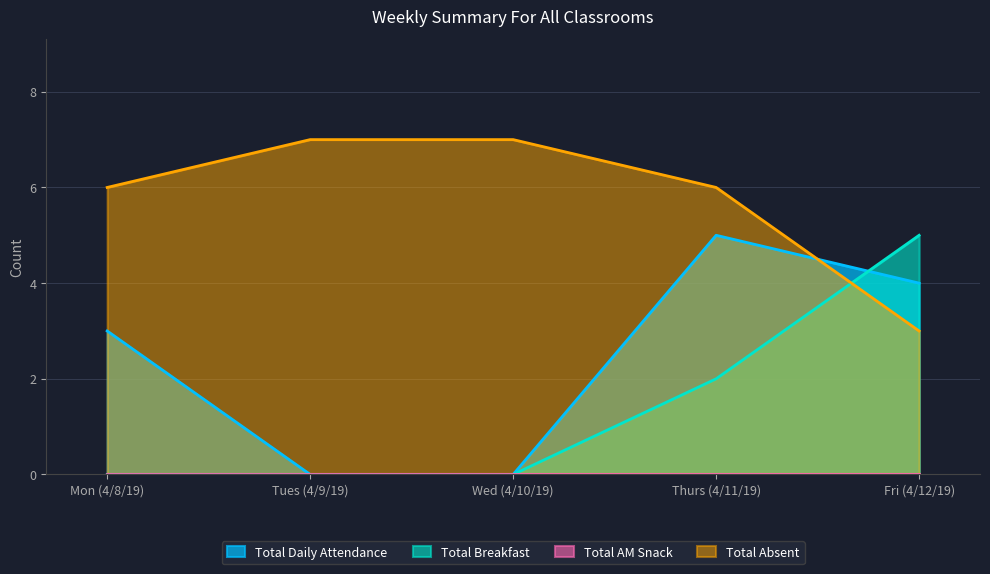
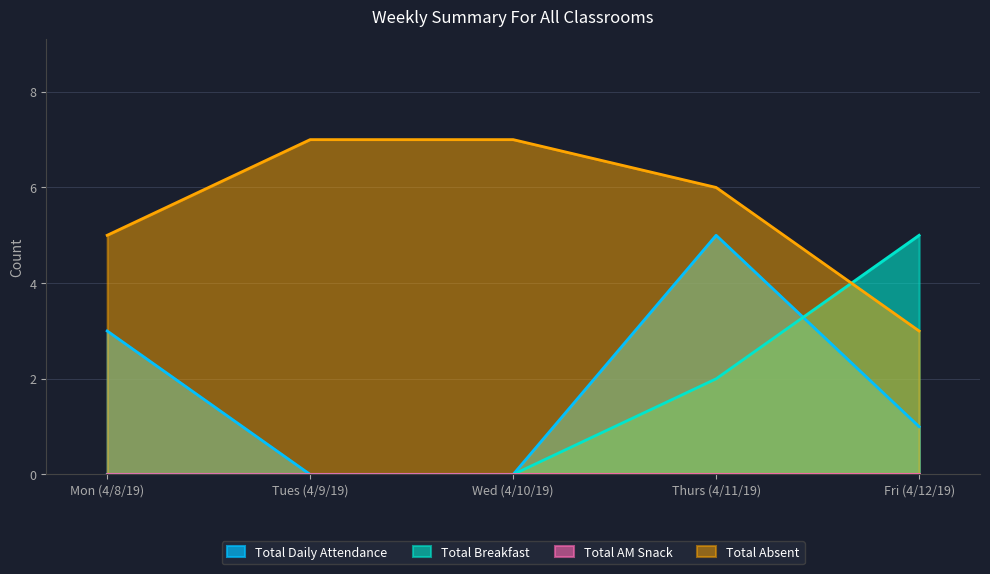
Total Absent, Mon (4/8/19): 6 -> 5
Total Daily Attendance, Fri (4/12/19): 4 -> 1
